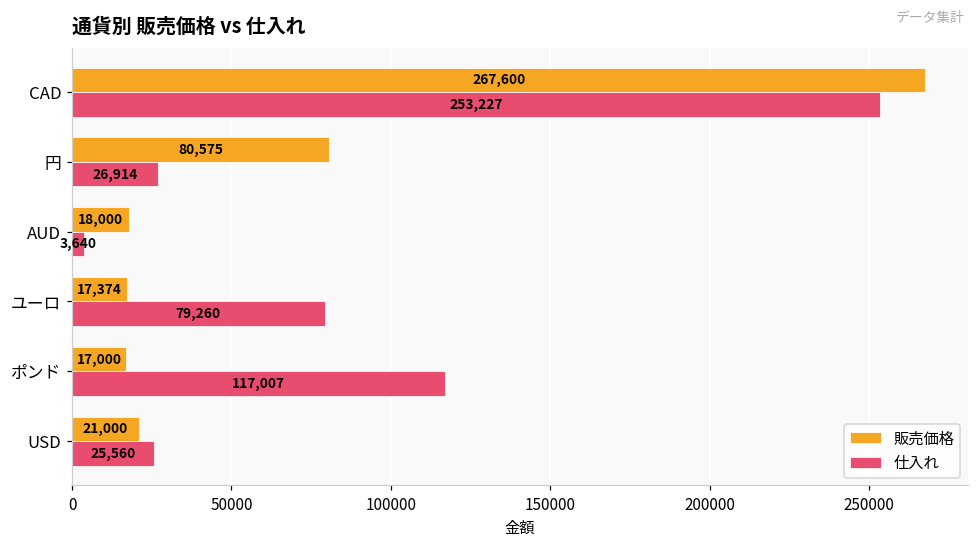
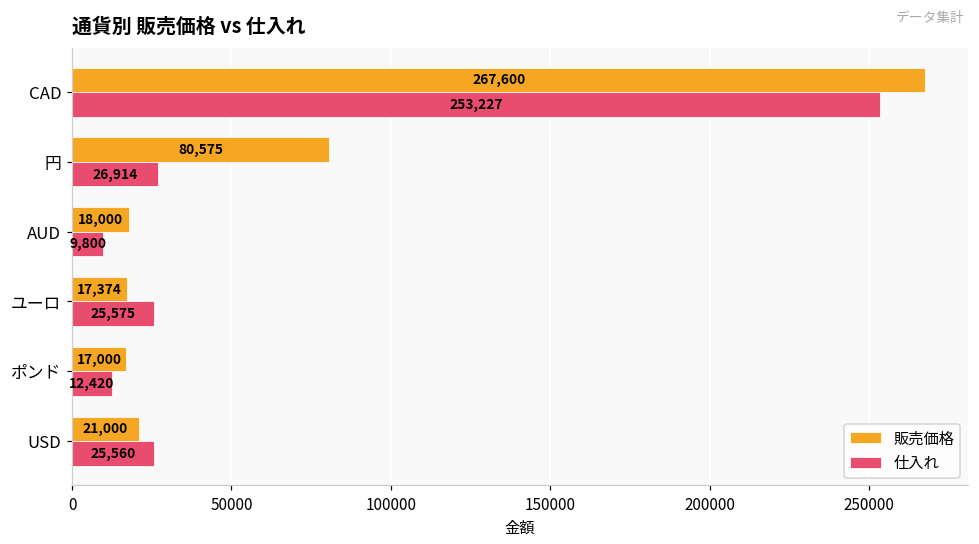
仕入れ, AUD: 3,640 -> 9,800
仕入れ, ユーロ: 79,260 -> 25,575
仕入れ, ポンド: 117,007 -> 12,420
